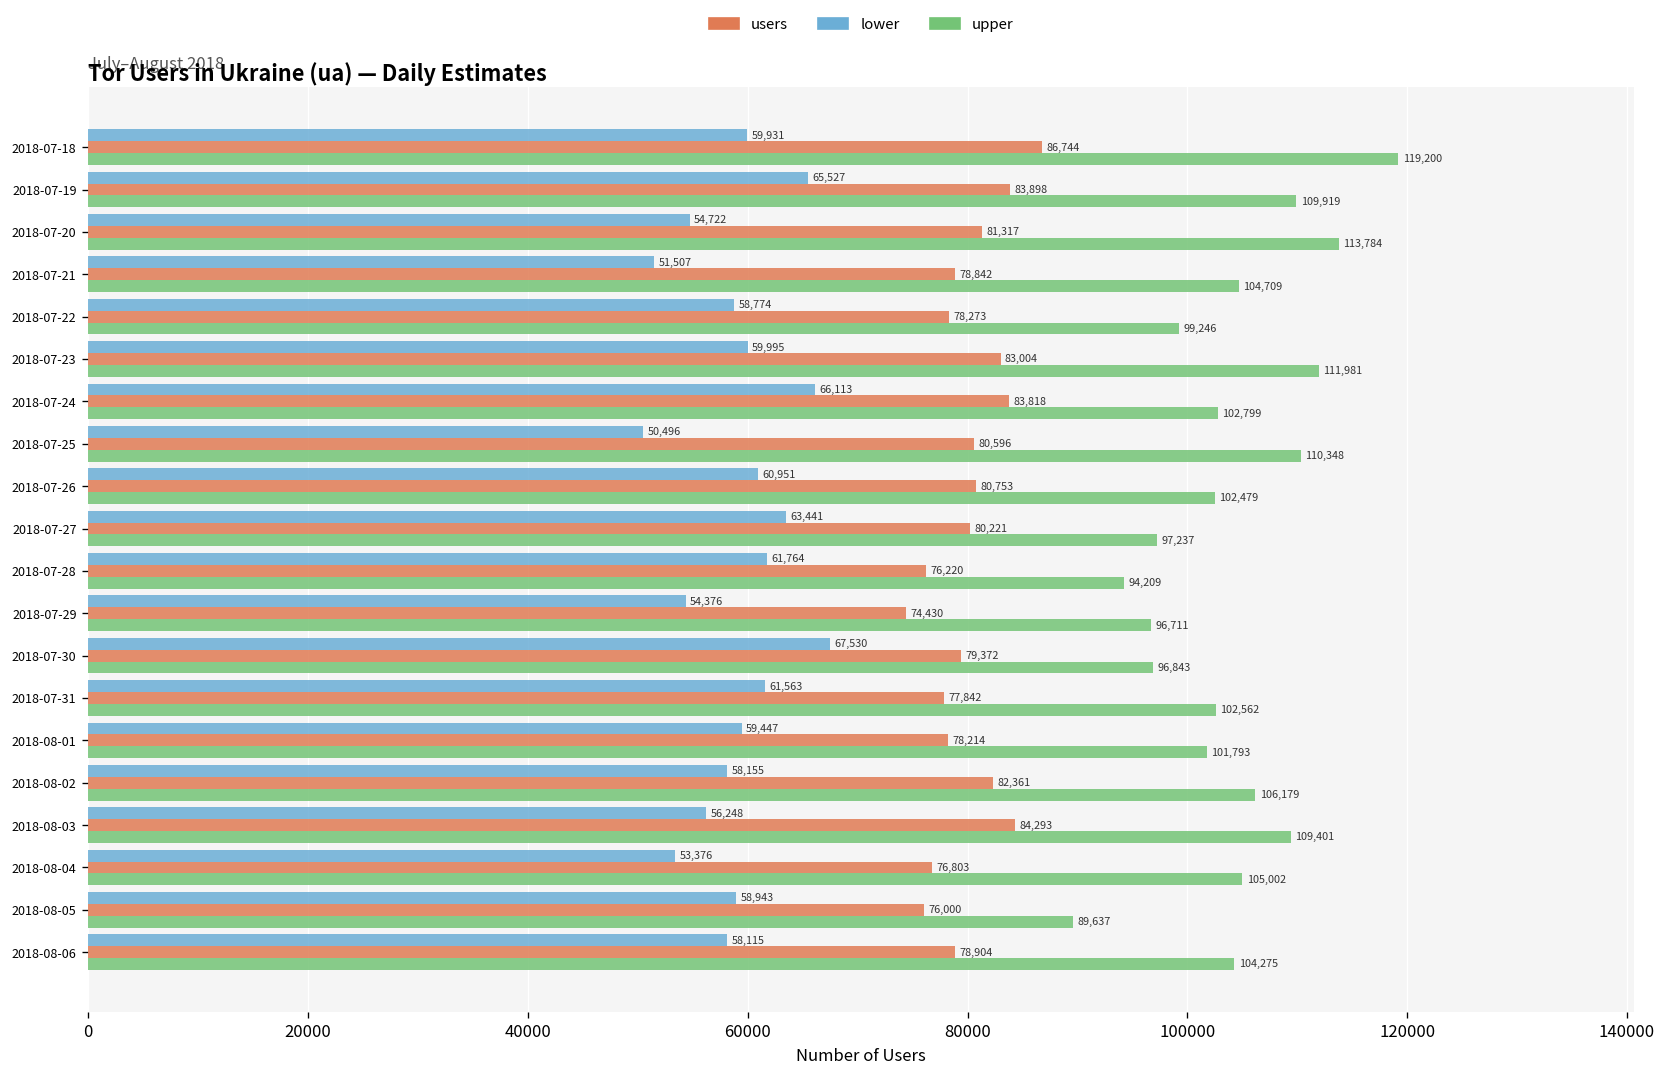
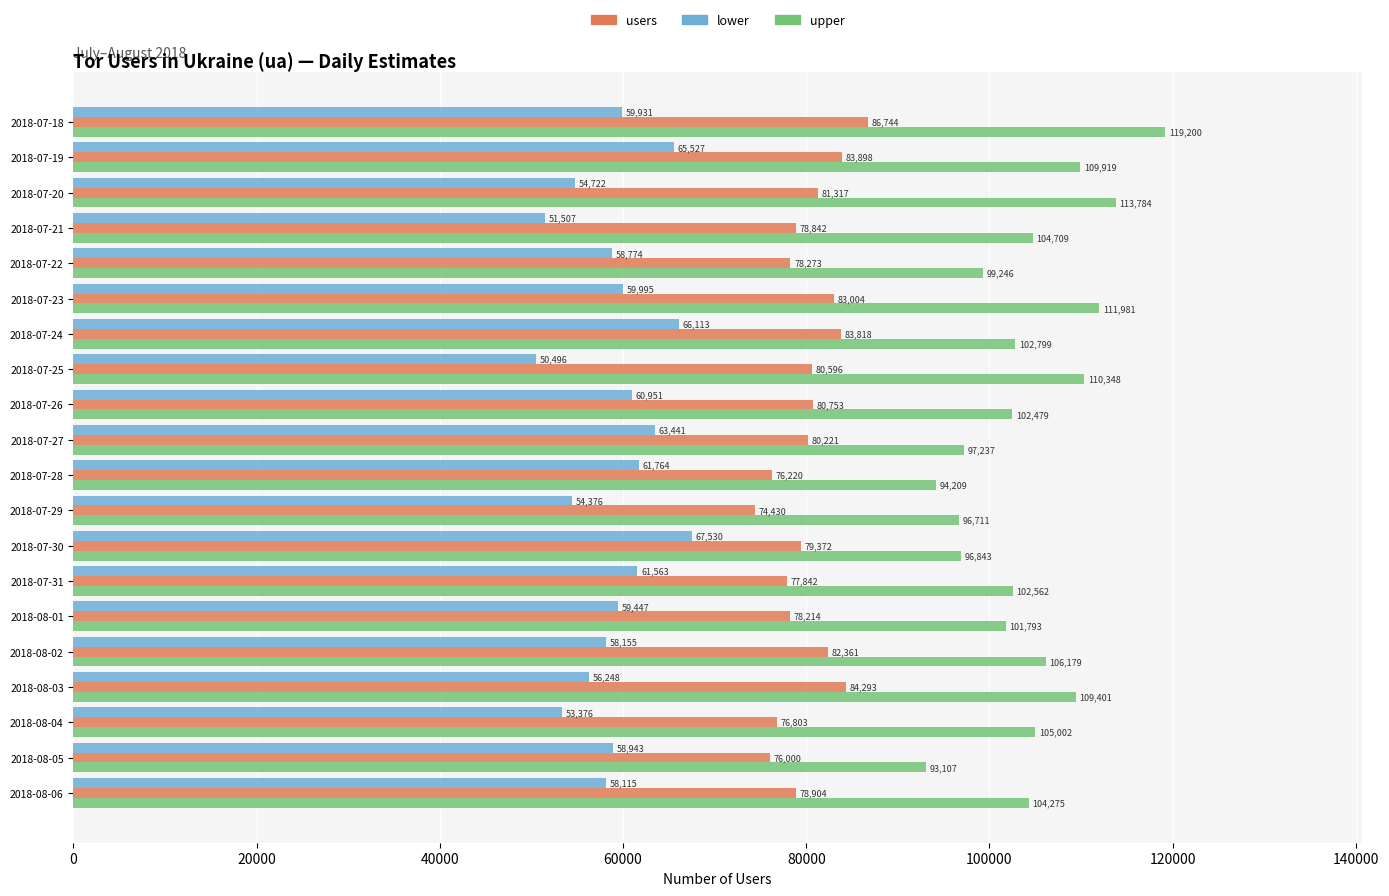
upper, 2018-08-05: 89,637 -> 93,107
